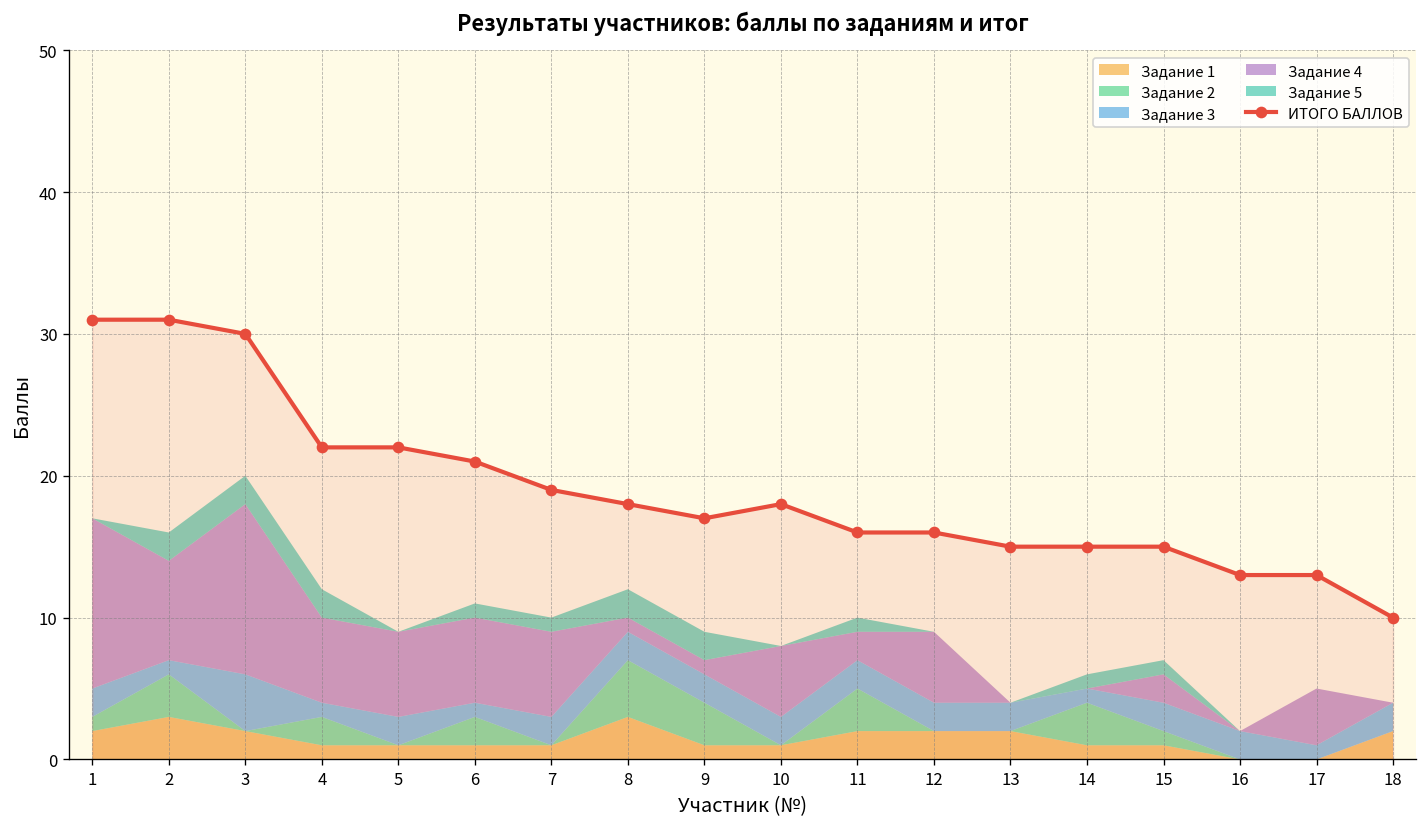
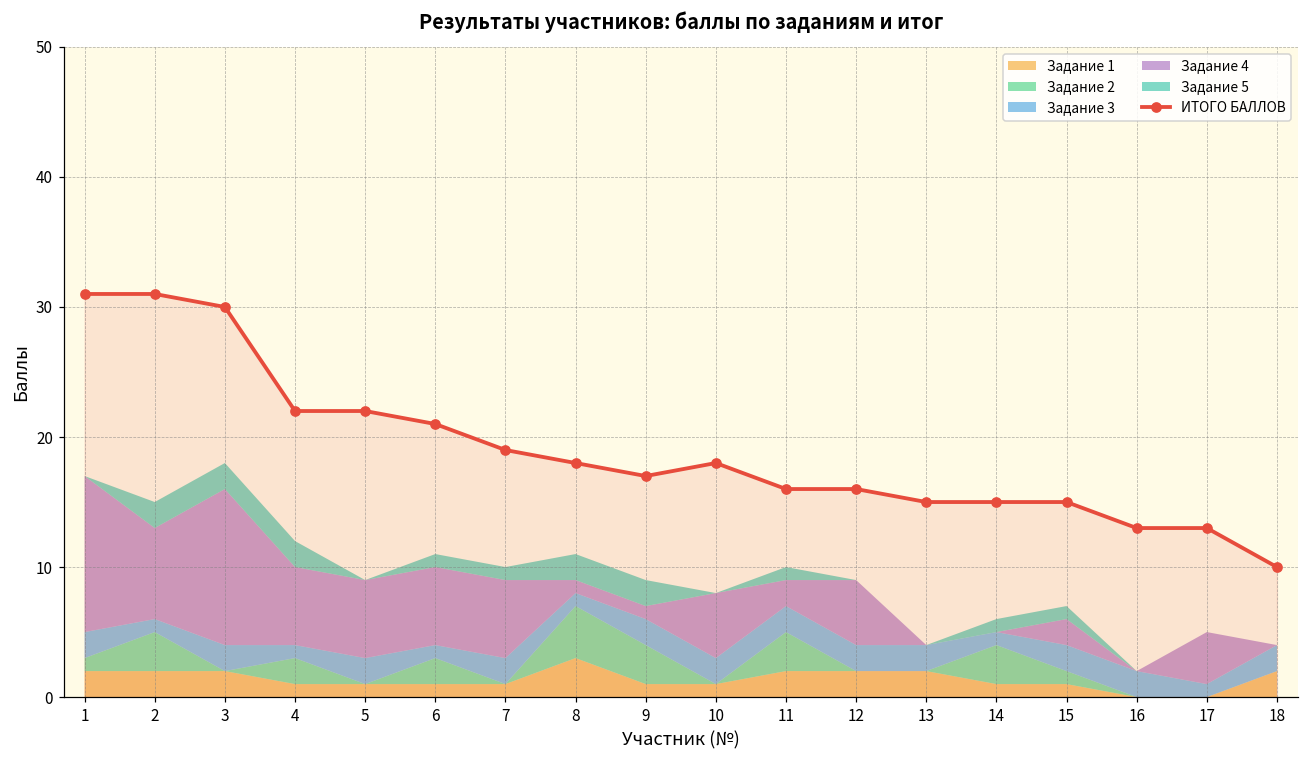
Задание 1, 2: 3 -> 2
Задание 3, 3: 4 -> 2
Задание 3, 8: 2 -> 1
